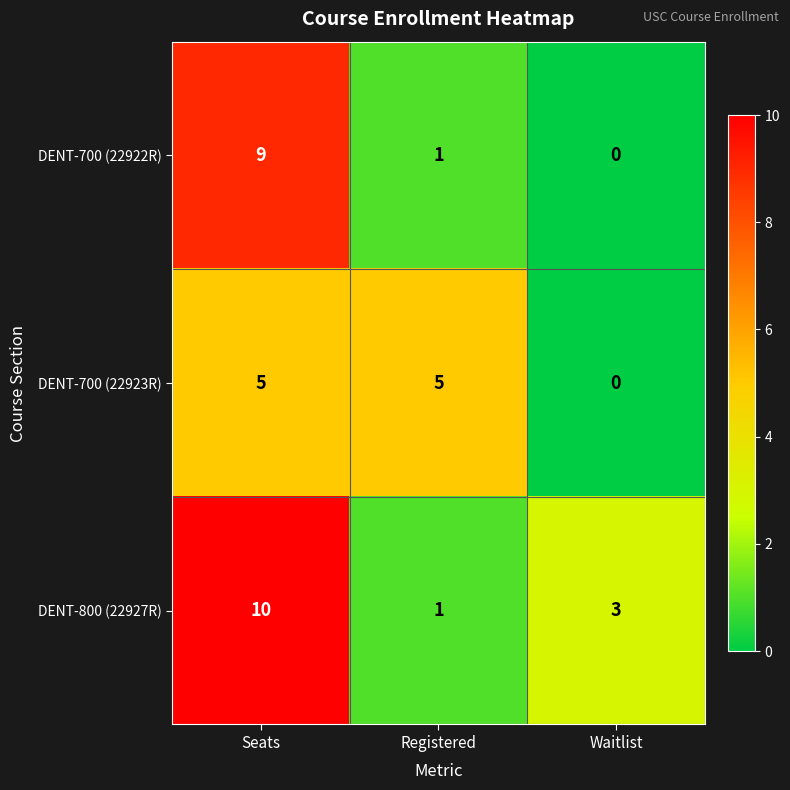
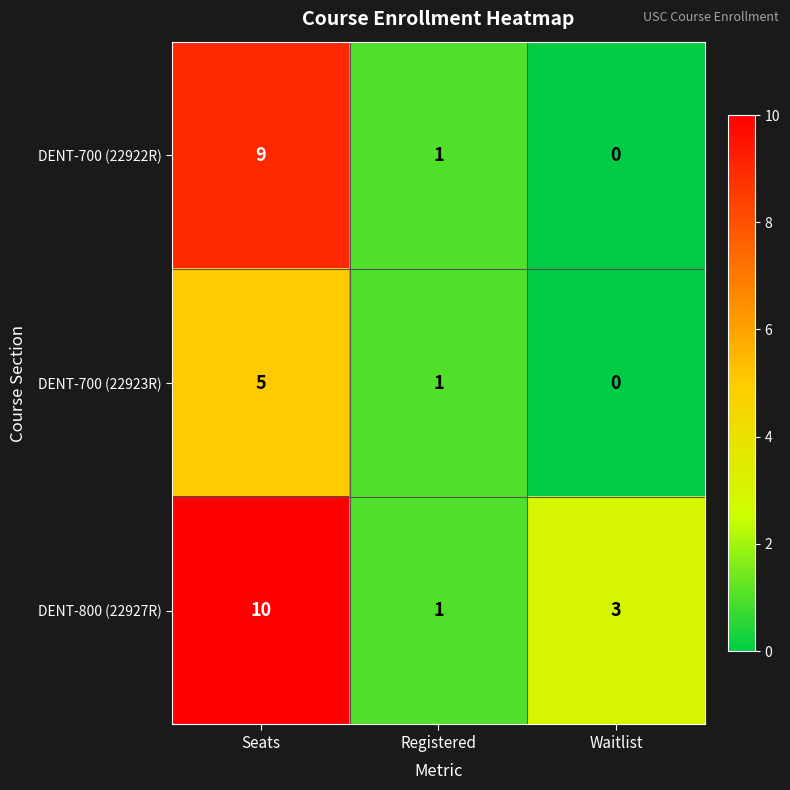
DENT-700 (22923R), Registered: 5 -> 1
